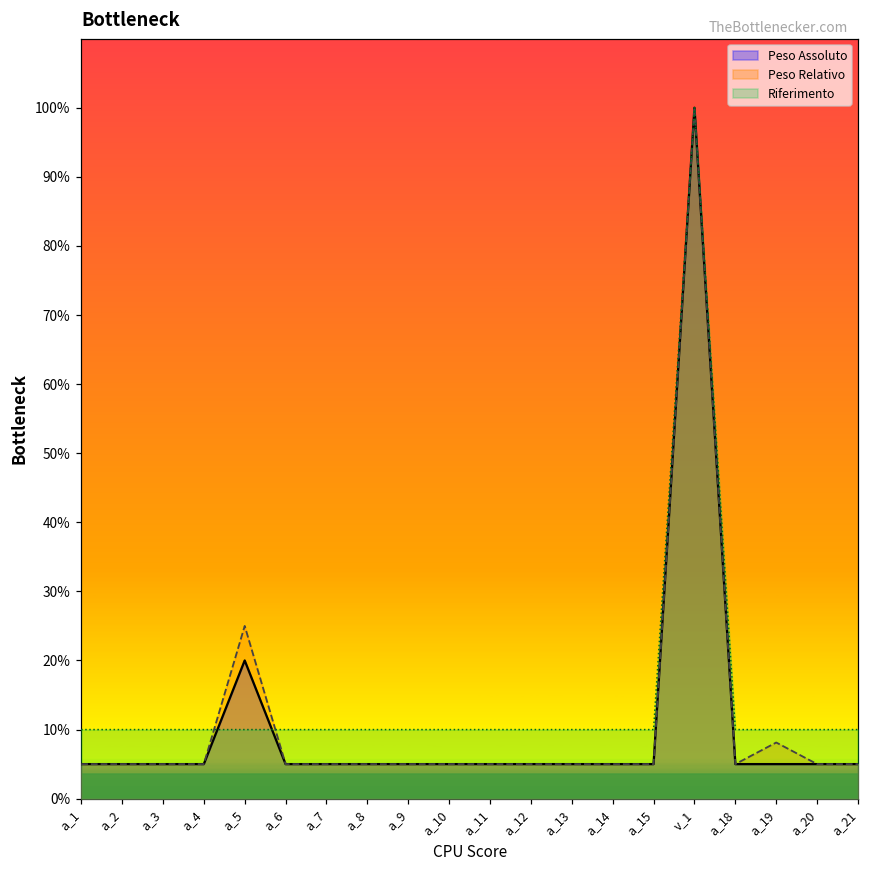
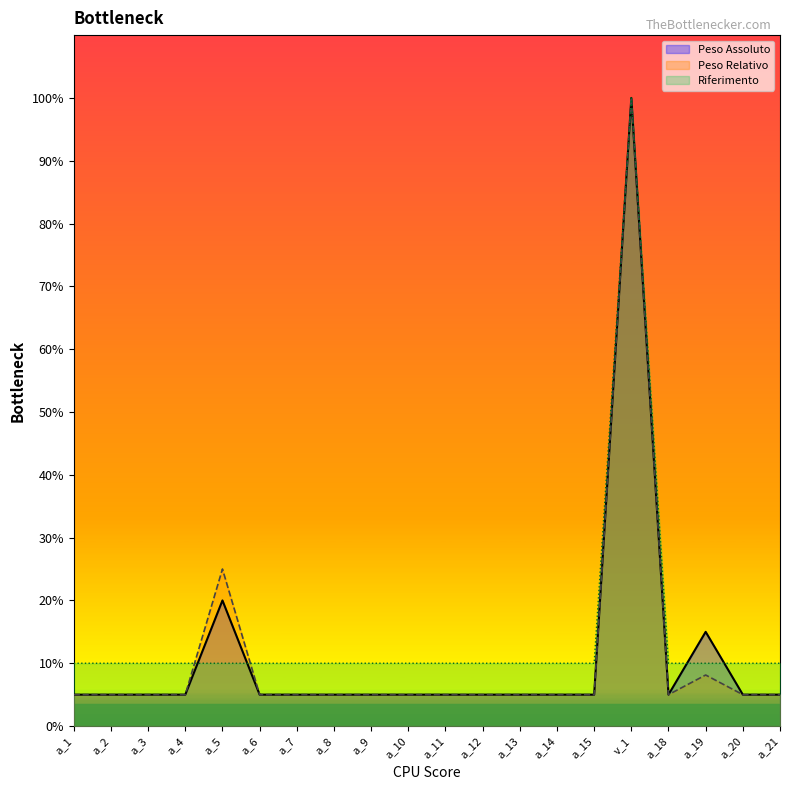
Peso Assoluto, a_19: 5% -> 15%
